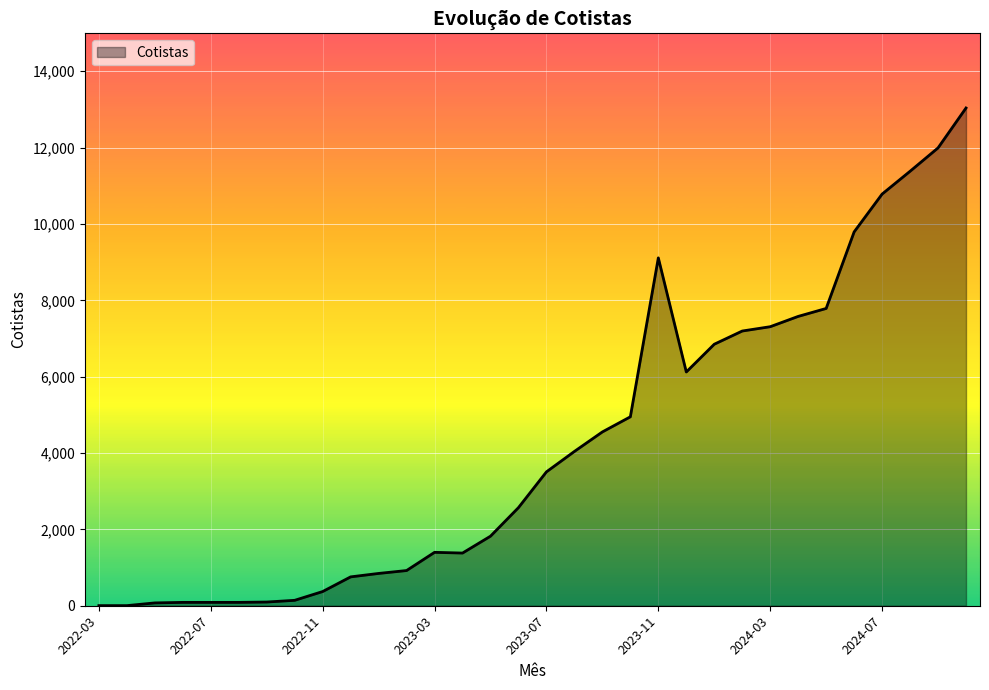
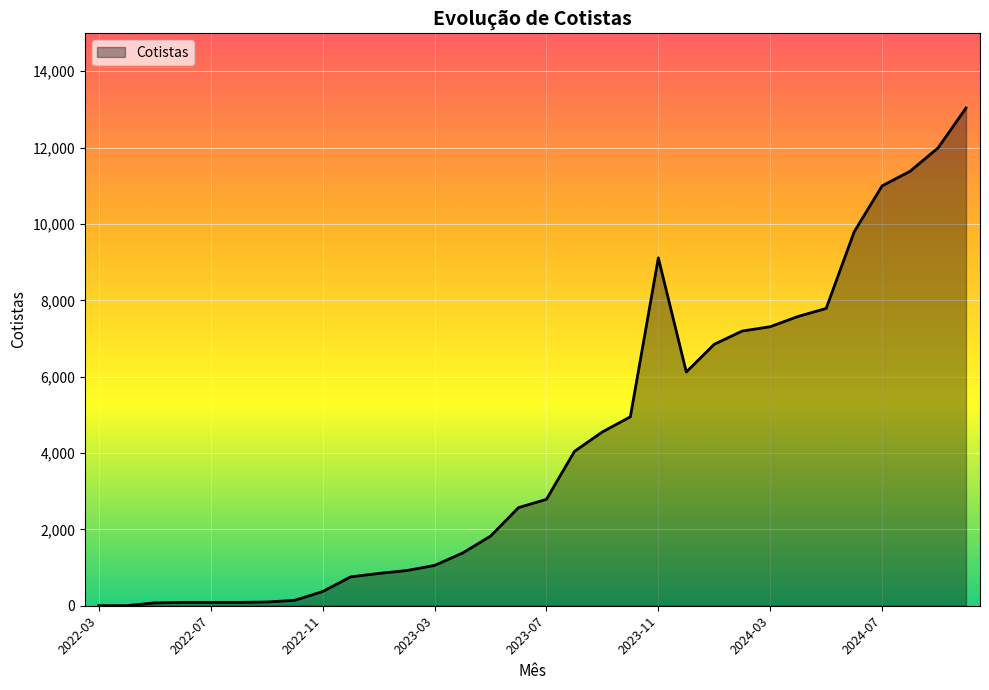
2023-03: 1,400 -> 1,100
2023-07: 3,500 -> 2,800
2024-07: 10,800 -> 11,000
